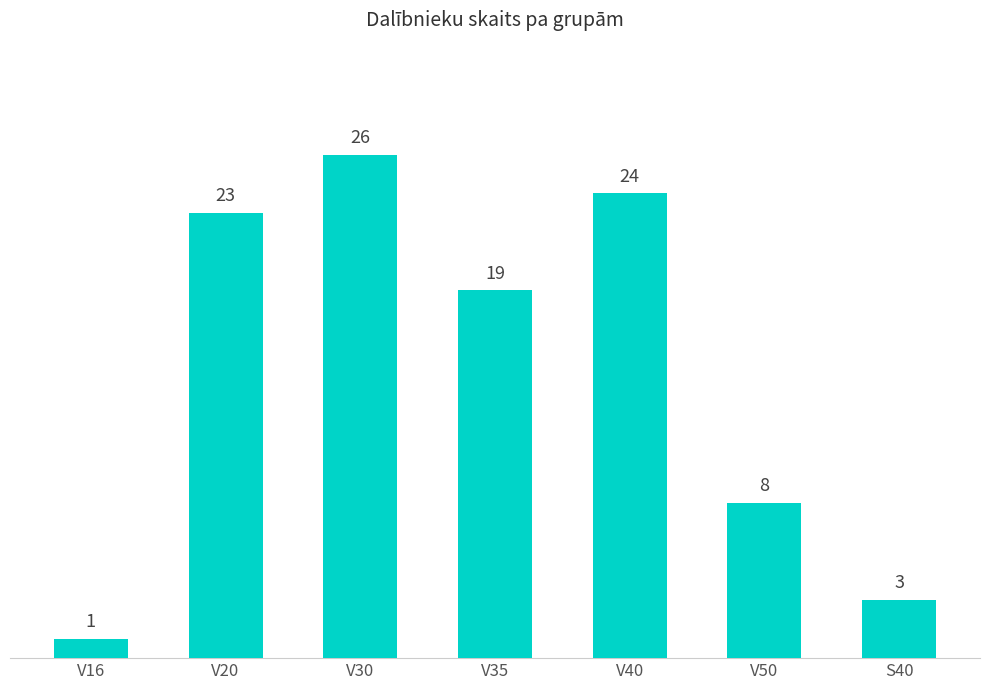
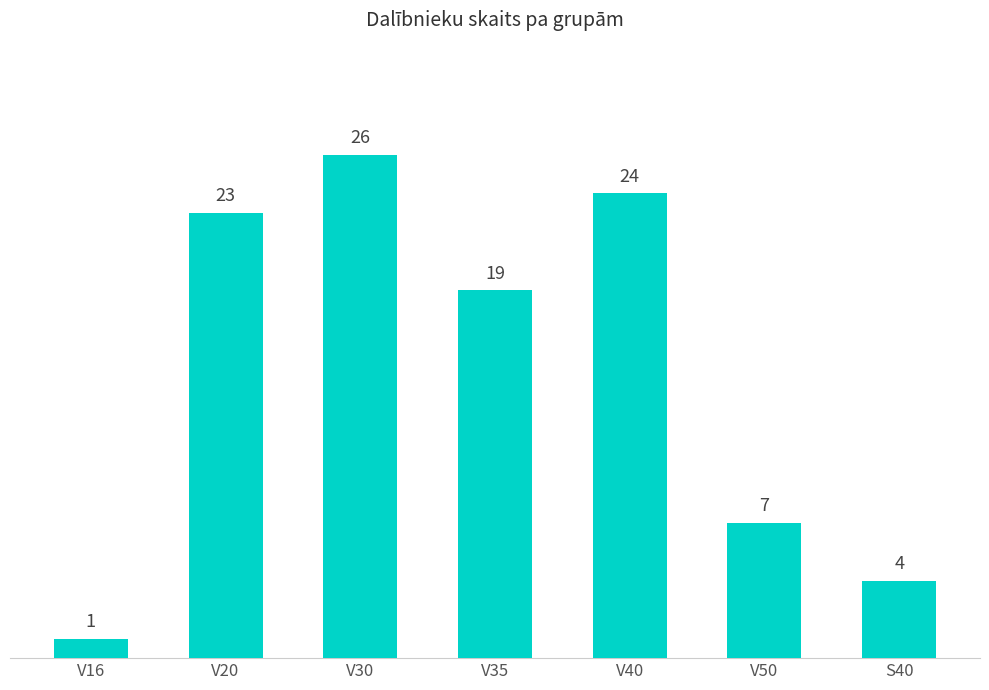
V50: 8 -> 7
S40: 3 -> 4
